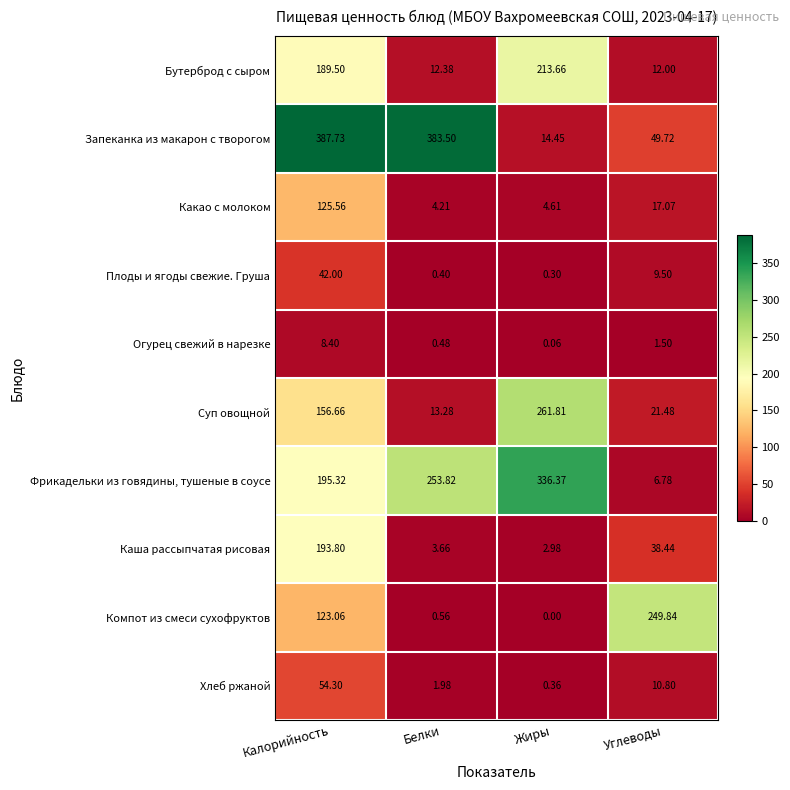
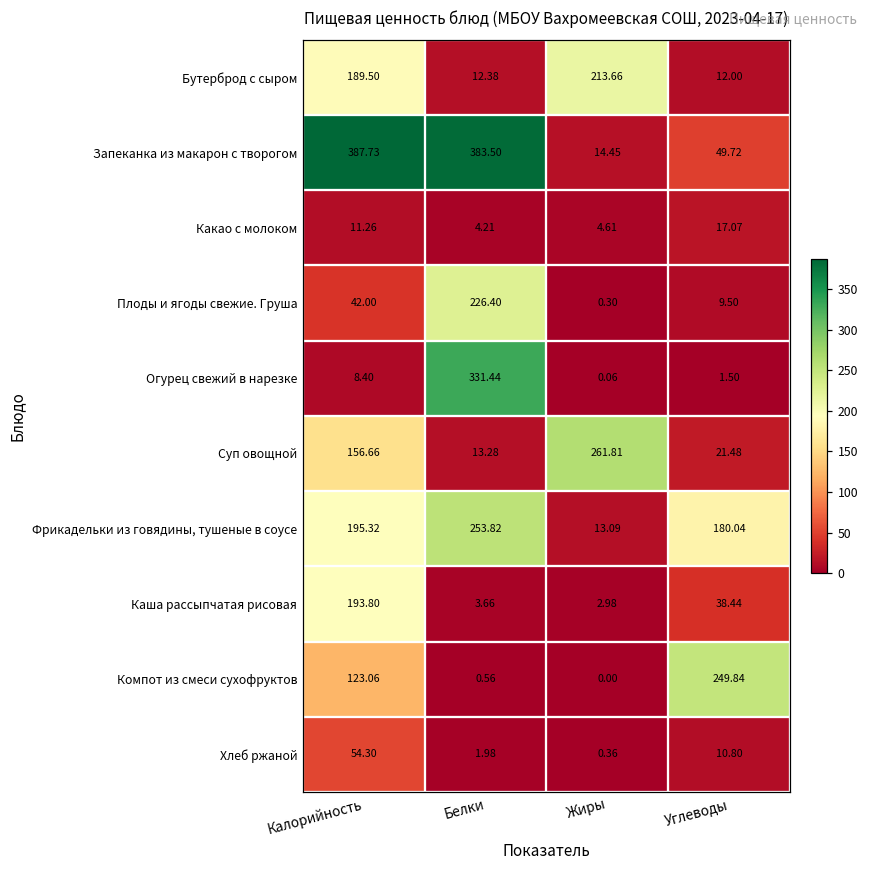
Какао с молоком, Калорийность: 125.56 -> 11.26
Плоды и ягоды свежие. Груша, Белки: 0.40 -> 226.40
Огурец свежий в нарезке, Белки: 0.48 -> 331.44
Фрикадельки из говядины, тушеные в соусе, Жиры: 336.37 -> 13.09
Фрикадельки из говядины, тушеные в соусе, Углеводы: 6.78 -> 180.04
